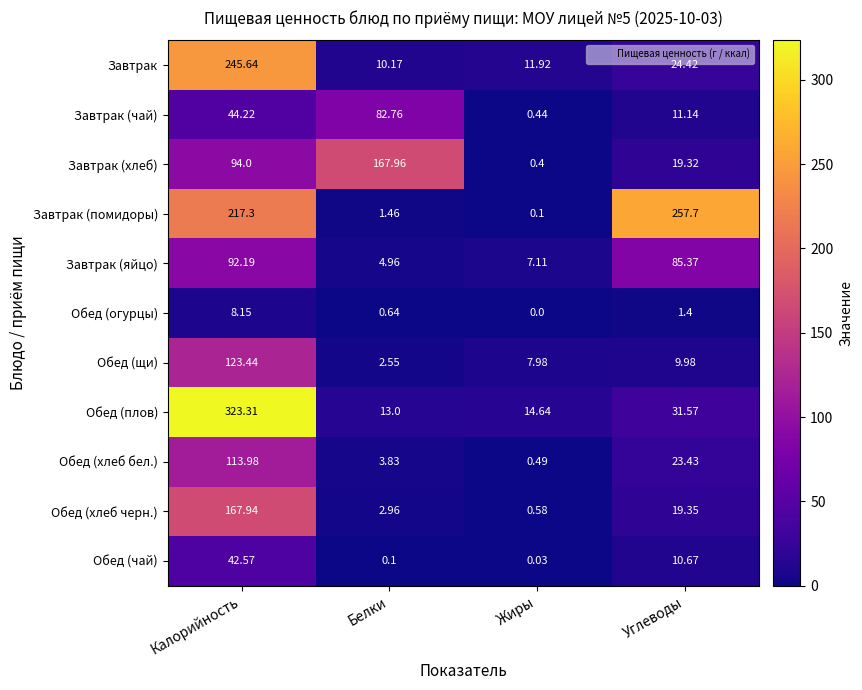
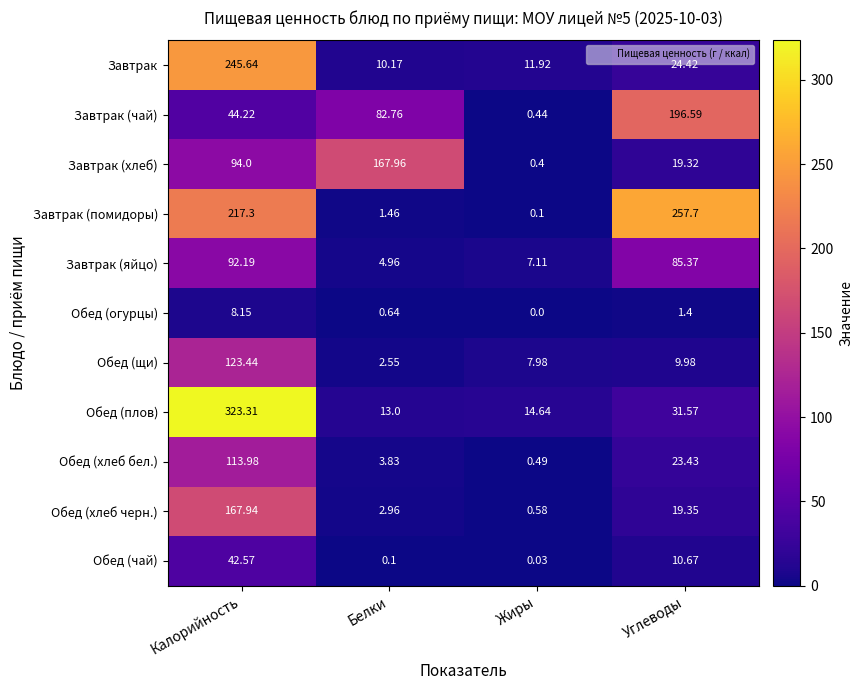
Завтрак (чай), Углеводы: 11.14 -> 196.59
